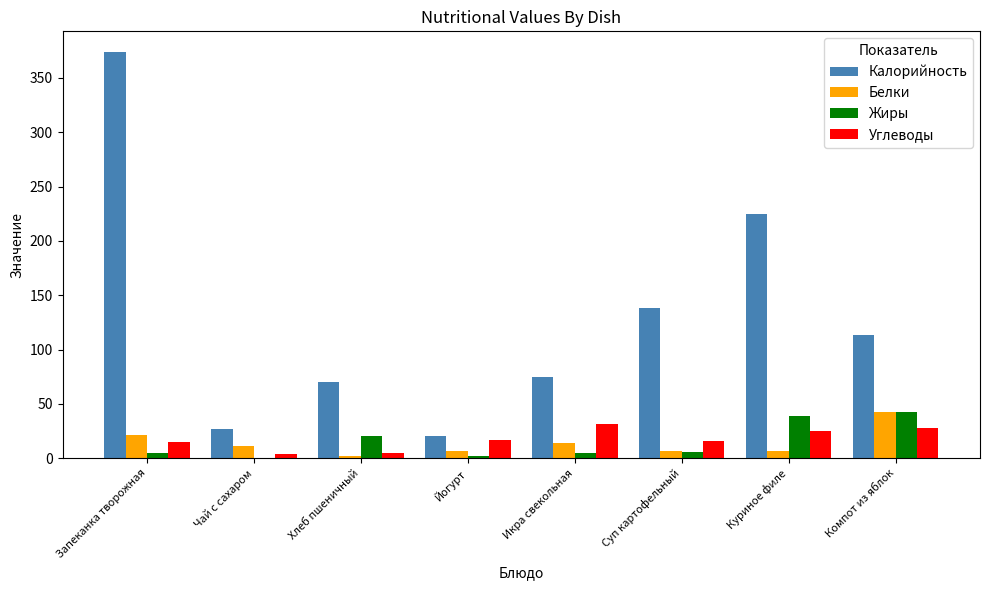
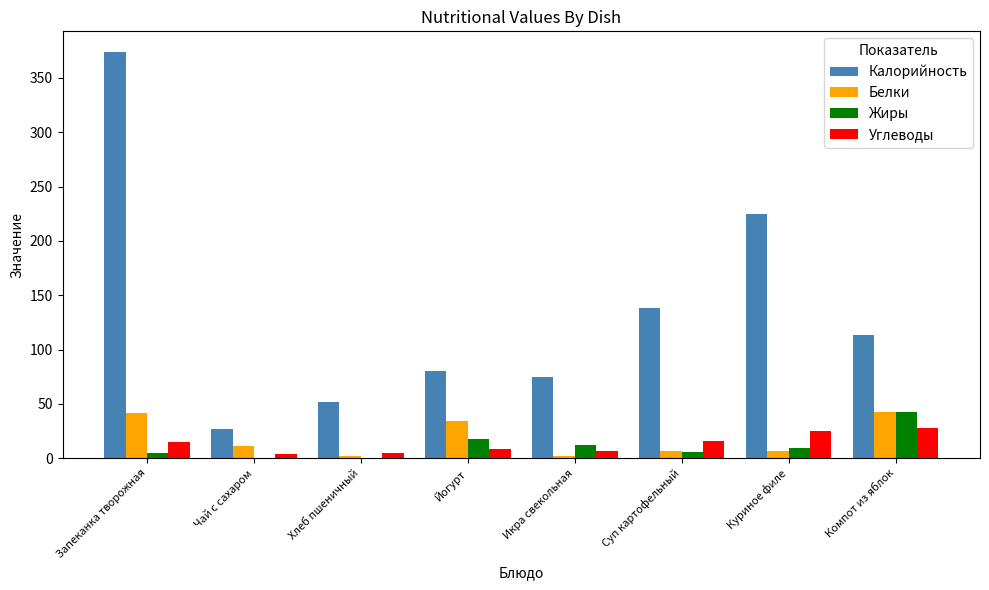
Белки, Запеканка творожная: 21 -> 42
Калорийность, Хлеб пшеничный: 70 -> 52
Жиры, Хлеб пшеничный: 20 -> 0
Калорийность, Йогурт: 21 -> 80
Белки, Йогурт: 6 -> 34
Жиры, Йогурт: 2 -> 18
Углеводы, Йогурт: 17 -> 9
Белки, Икра свекольная: 14 -> 2
Жиры, Икра свекольная: 5 -> 12
Углеводы, Икра свекольная: 31 -> 7
Жиры, Куриное филе: 39 -> 10
